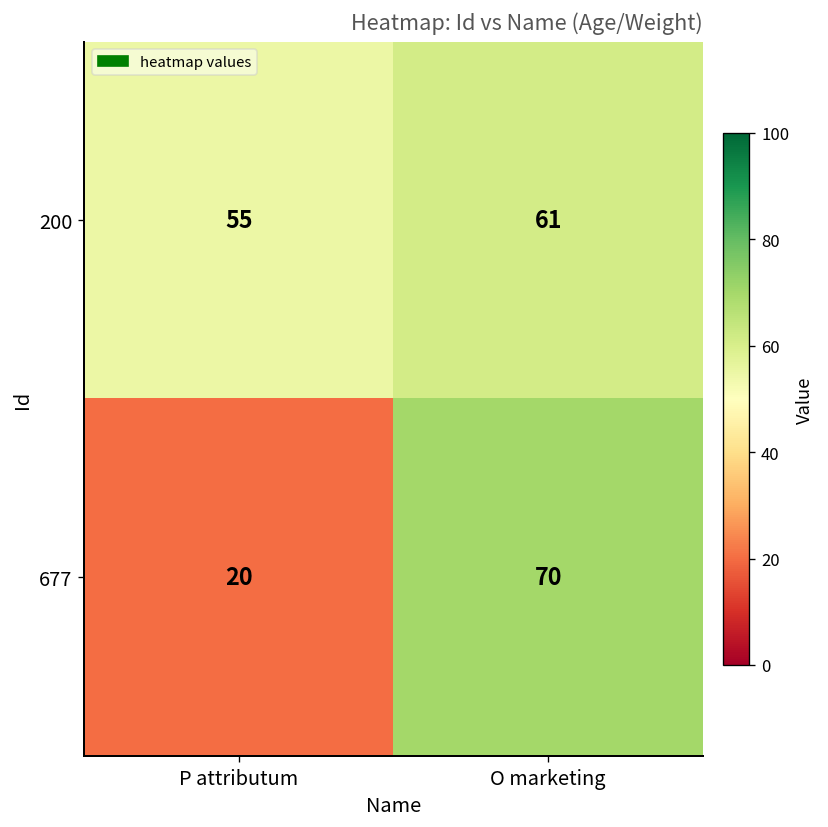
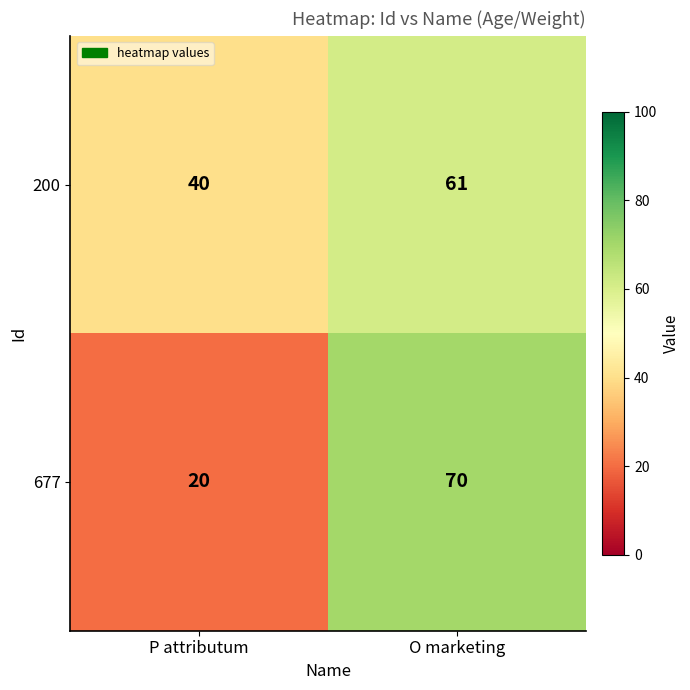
200, P attributum: 55 -> 40
